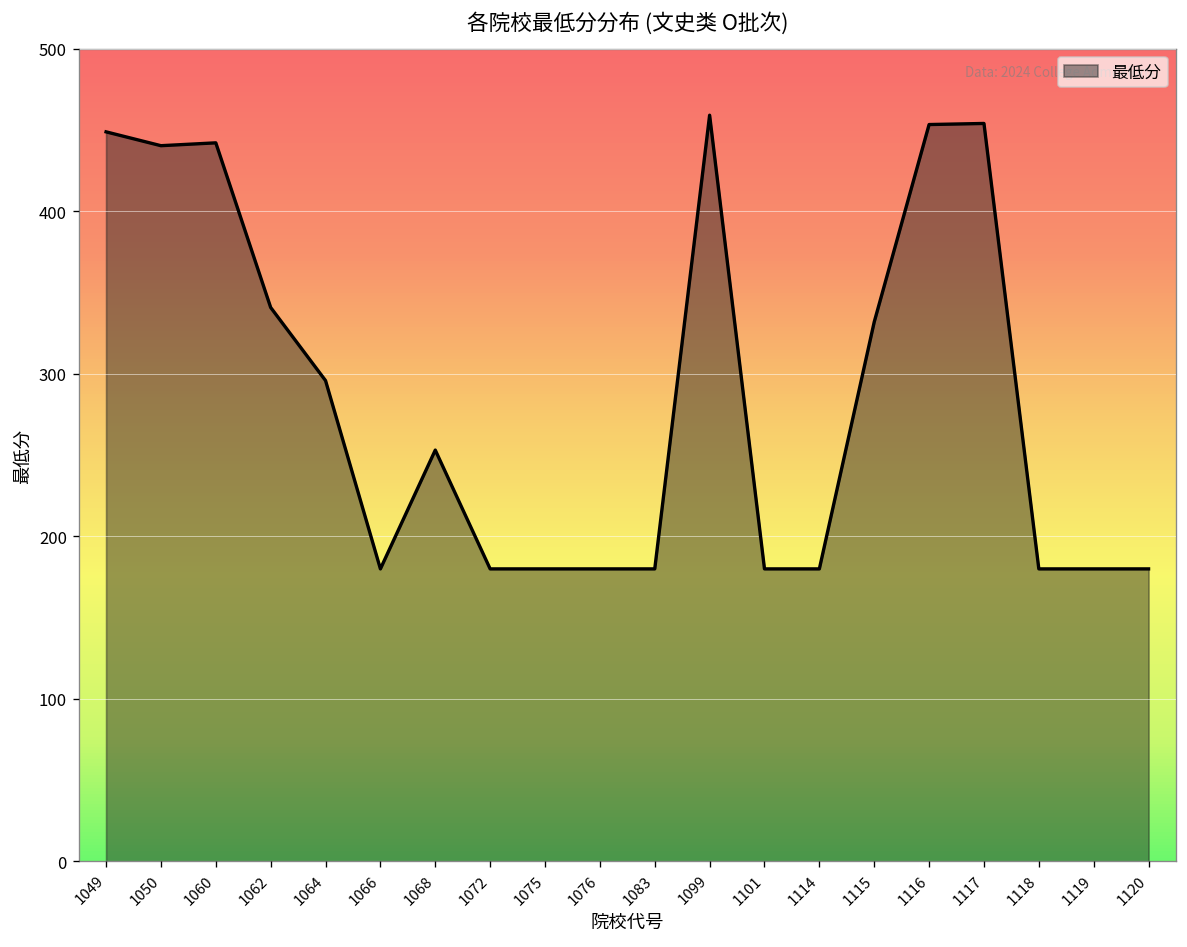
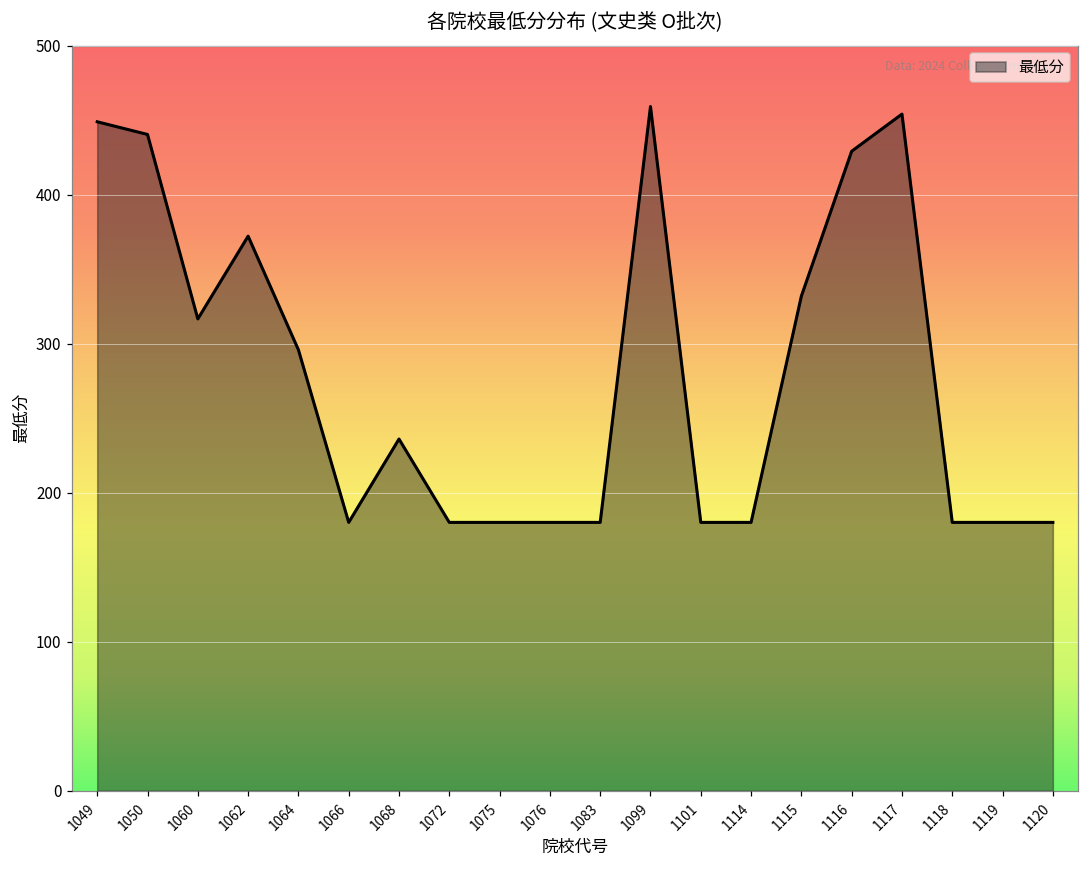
1060: 442 -> 317
1062: 341 -> 372
1068: 253 -> 236
1116: 453 -> 429
